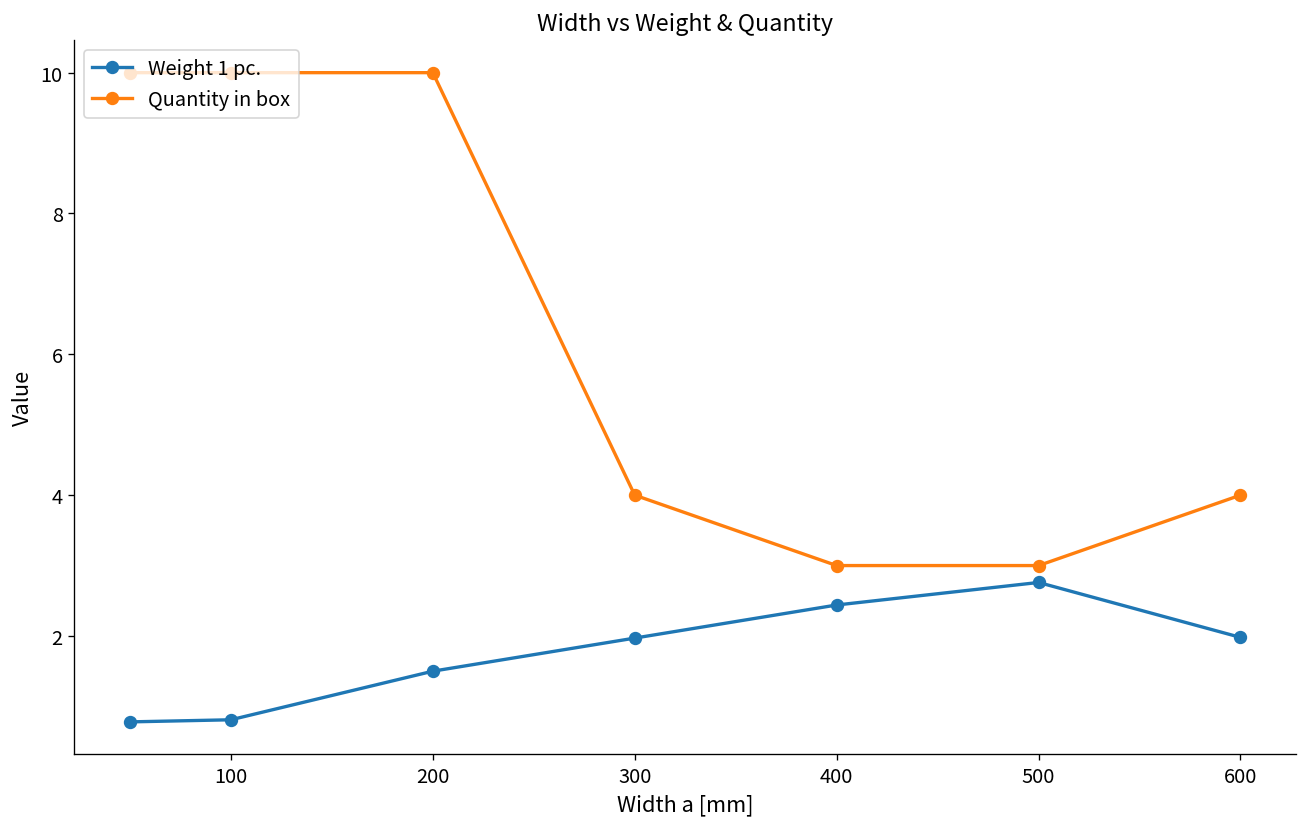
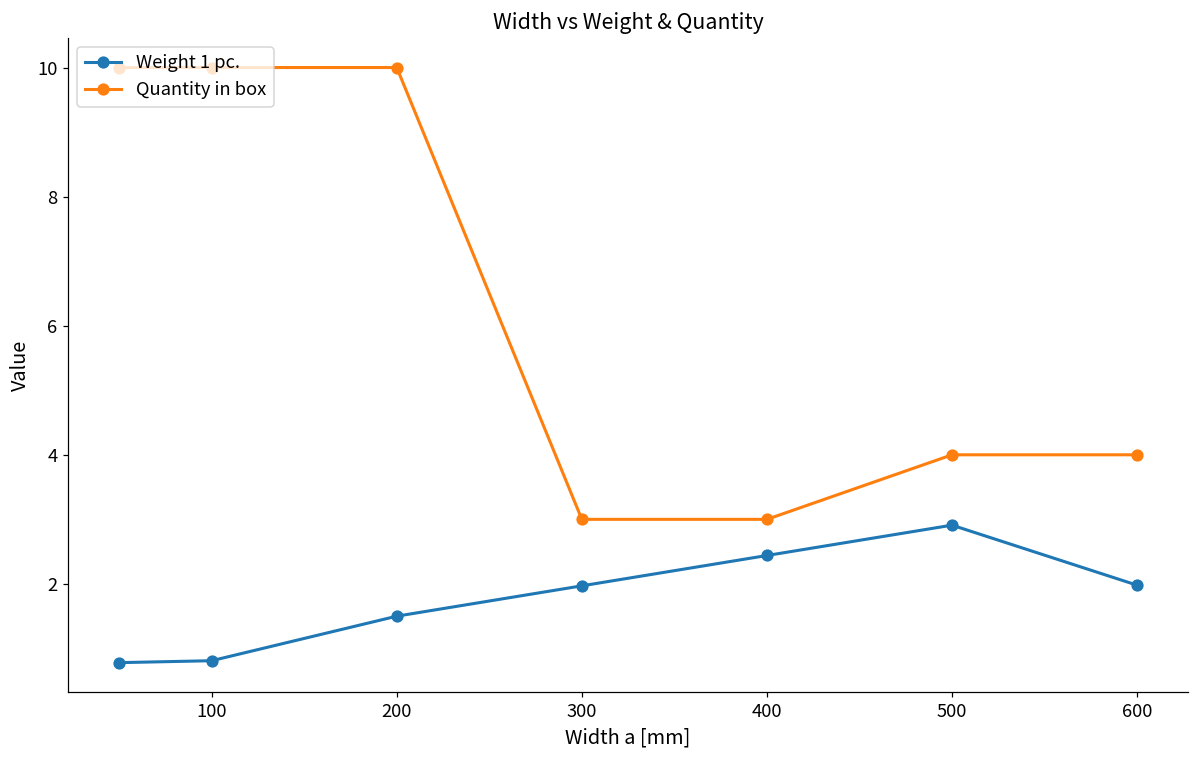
Quantity in box, 300: 4 -> 3
Weight 1 pc., 500: 2.8 -> 2.9
Quantity in box, 500: 3 -> 4
